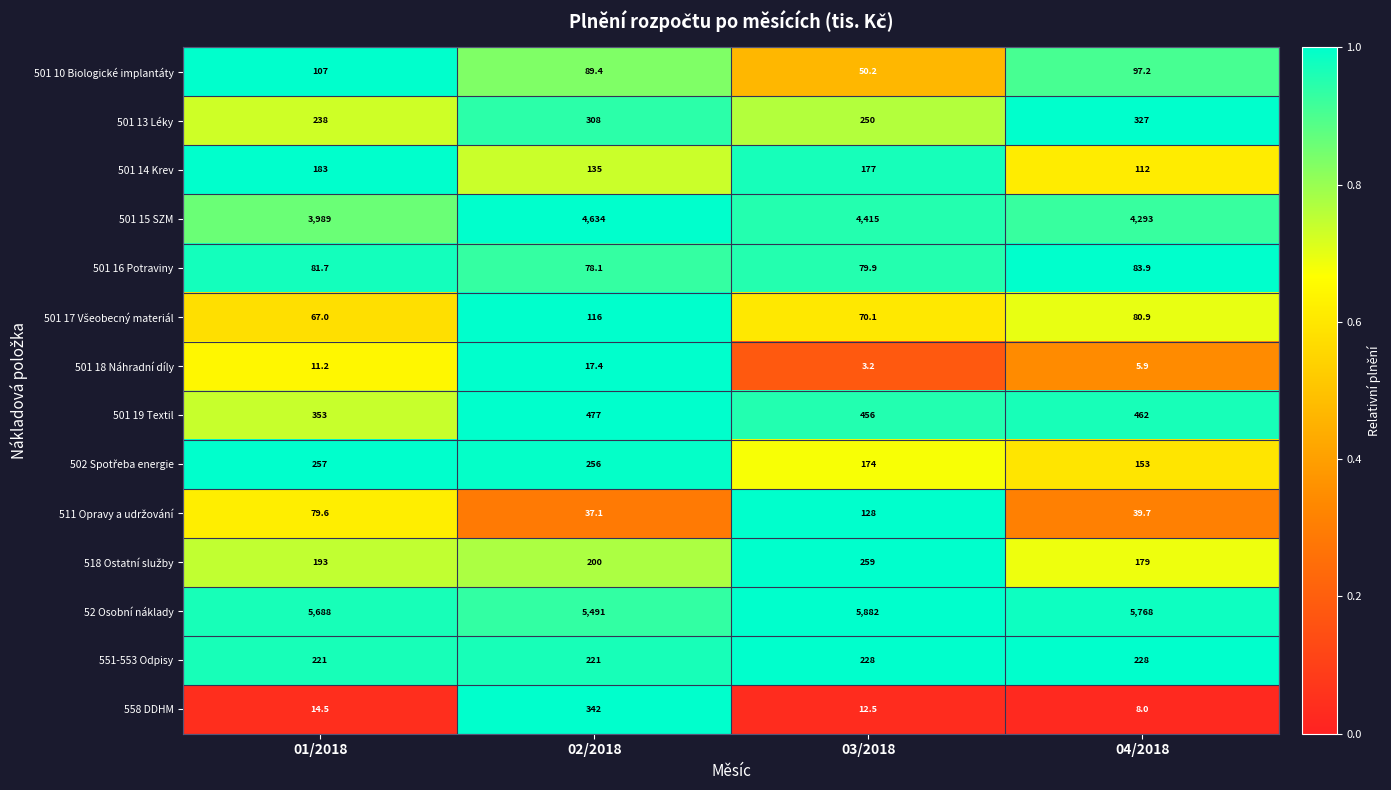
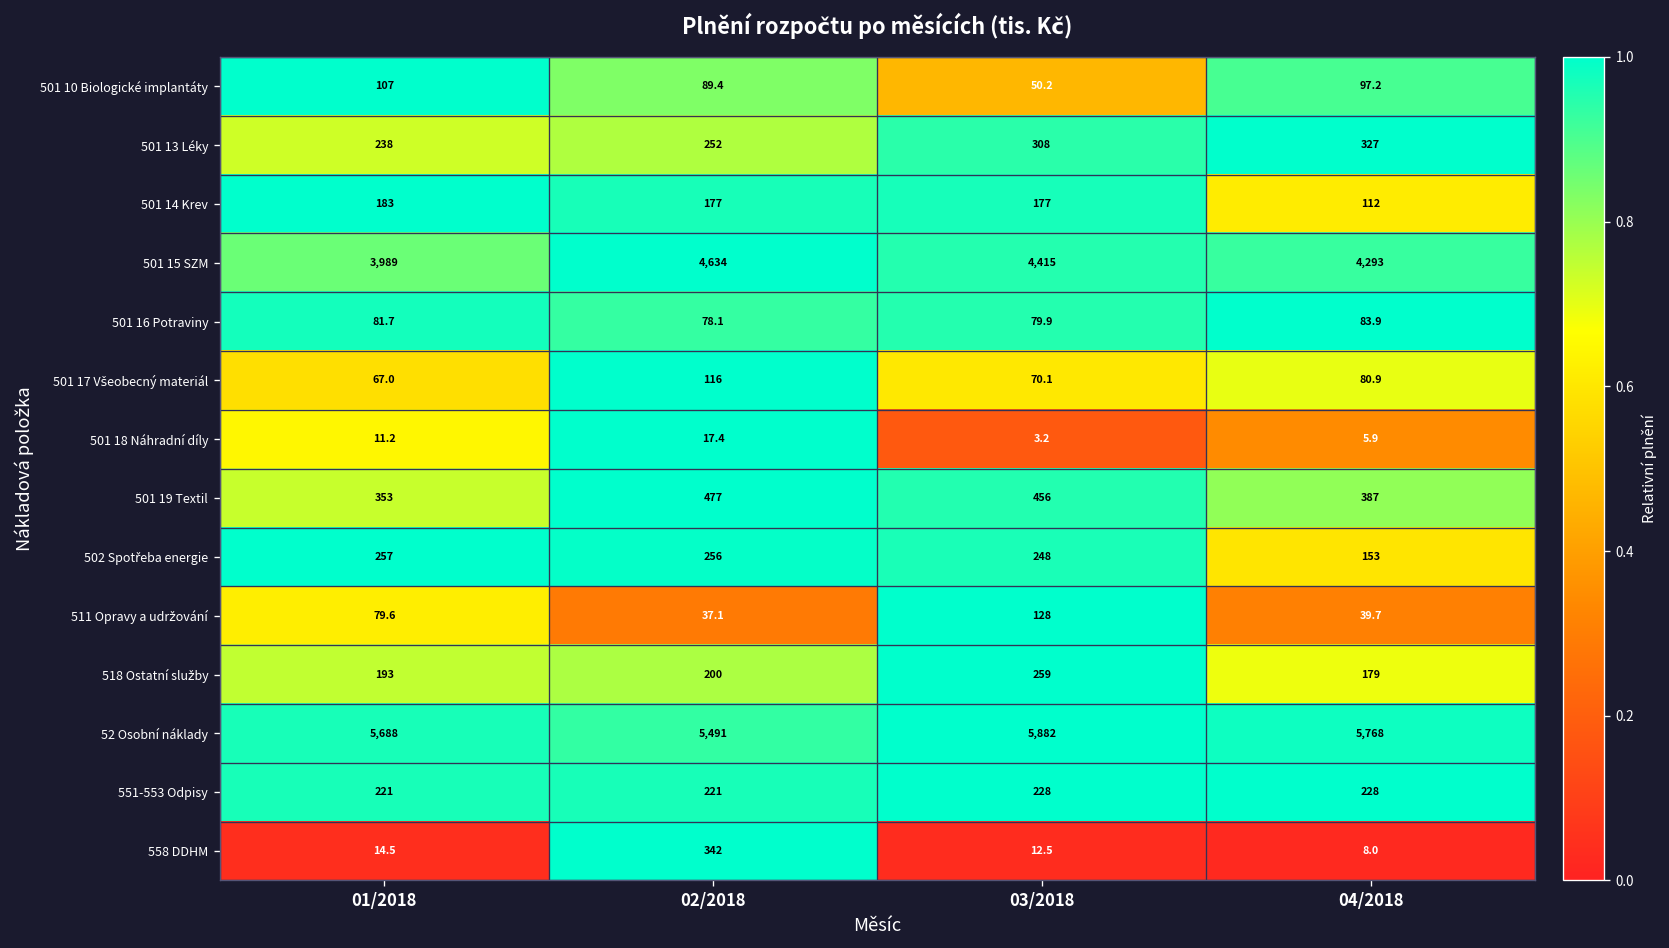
501 13 Léky, 02/2018: 308 -> 252
501 13 Léky, 03/2018: 250 -> 308
501 14 Krev, 02/2018: 135 -> 177
501 19 Textil, 04/2018: 462 -> 387
502 Spotřeba energie, 03/2018: 174 -> 248
